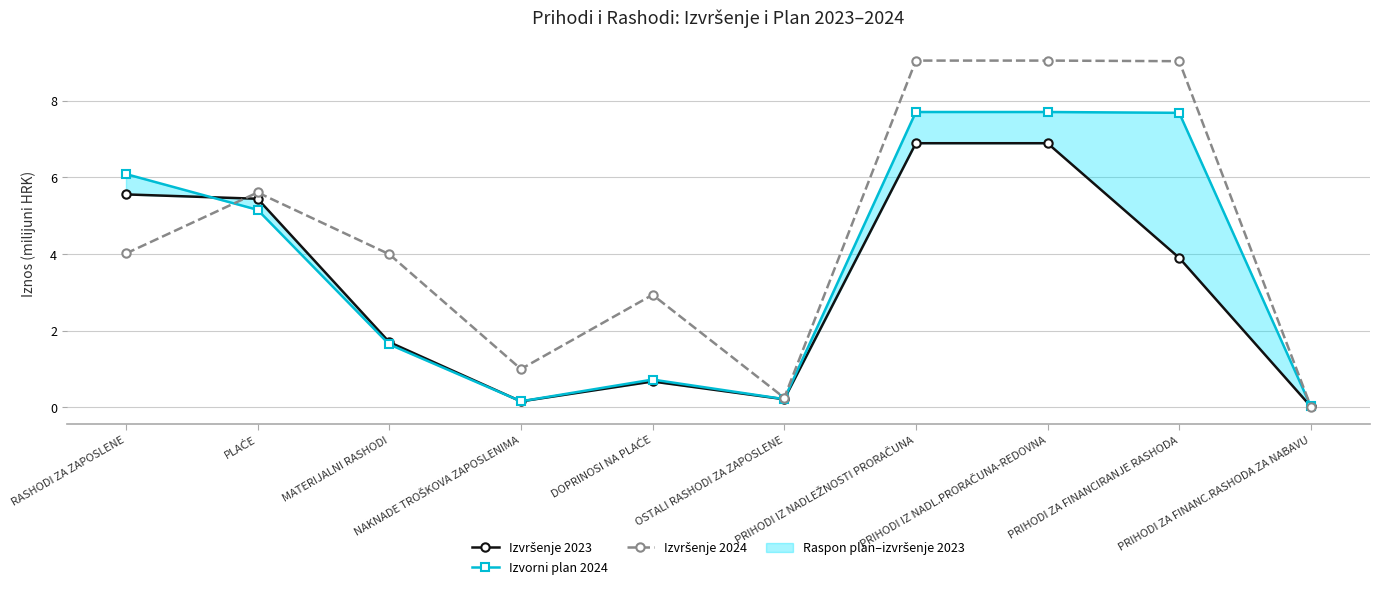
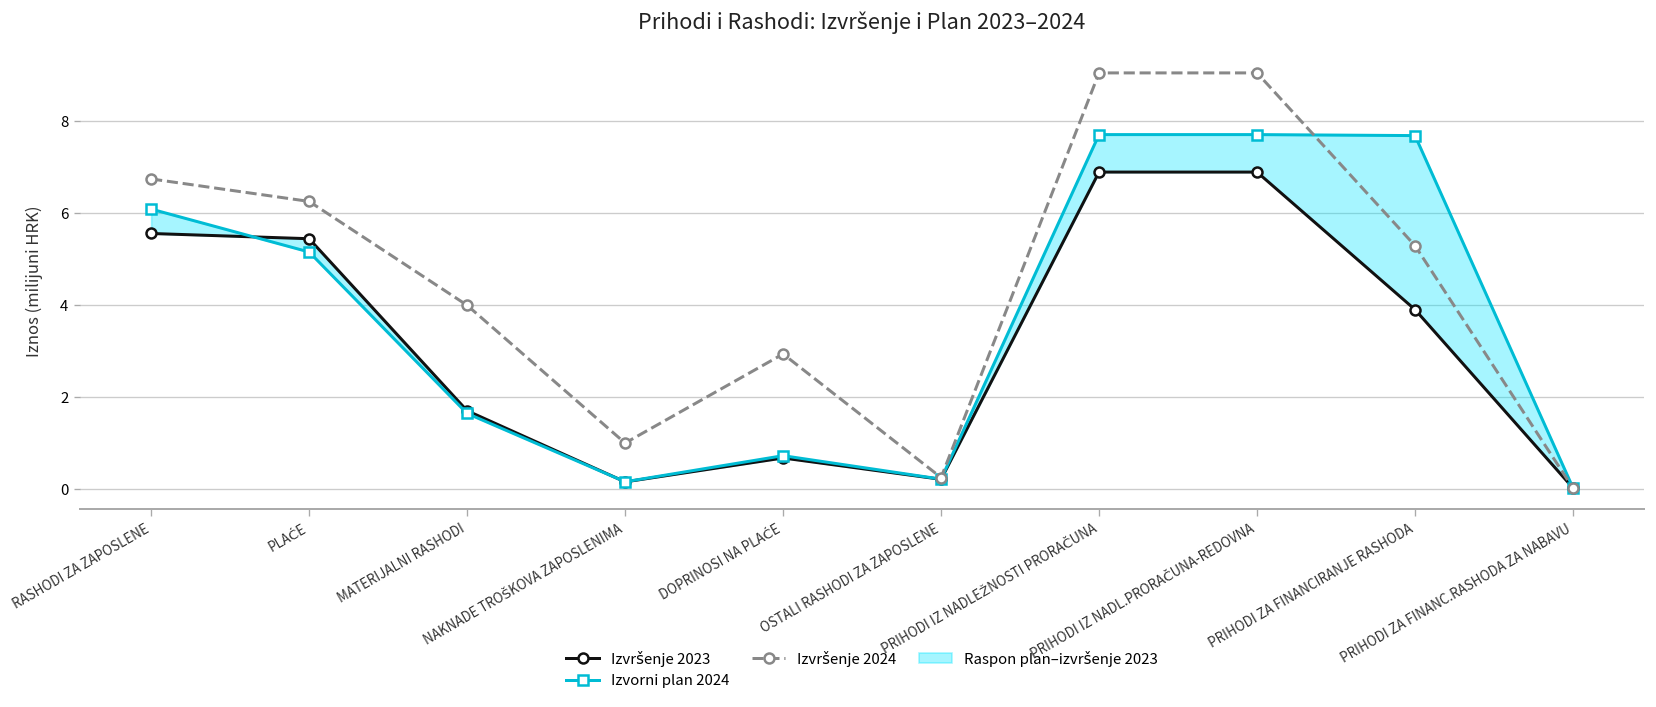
Izvršenje 2024, RASHODI ZA ZAPOSLENE: 4.0 -> 6.7
Izvršenje 2024, PLAĆE: 5.6 -> 6.2
Izvršenje 2024, PRIHODI ZA FINANCIRANJE RASHODA: 9.0 -> 5.3
